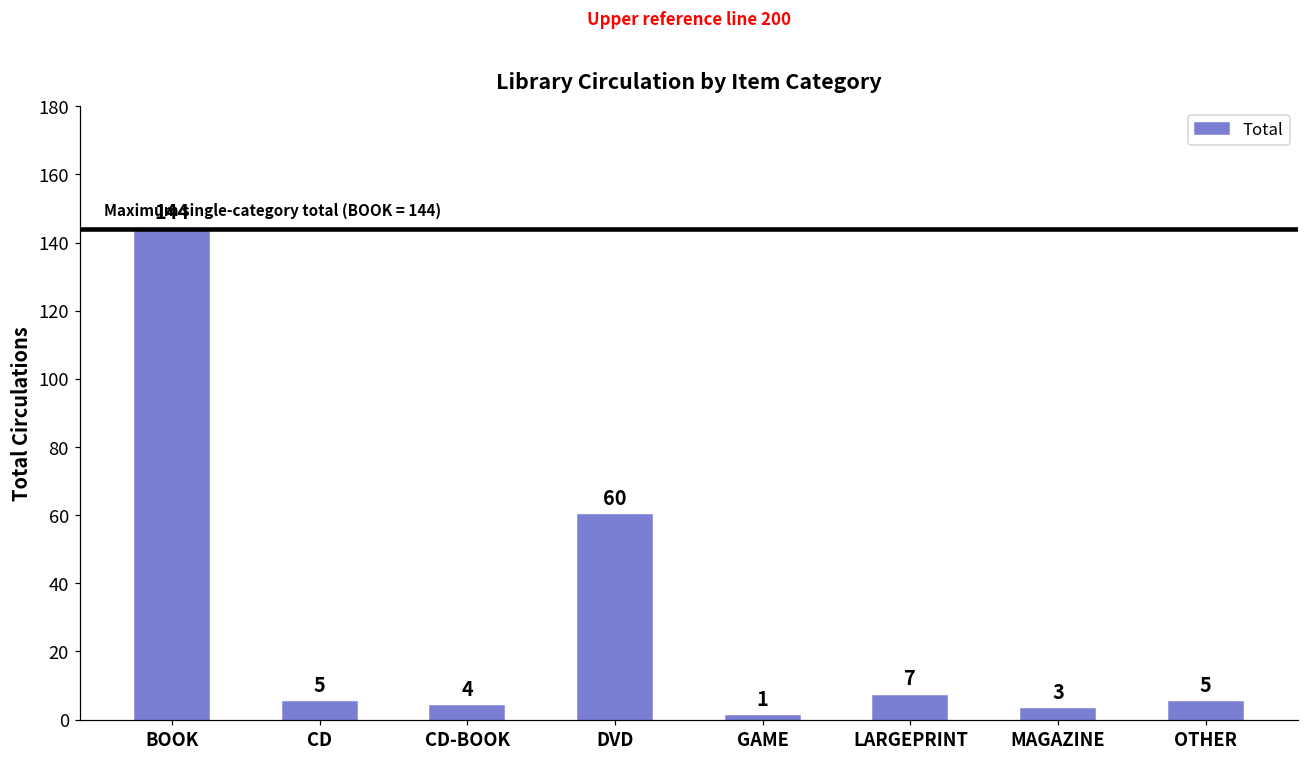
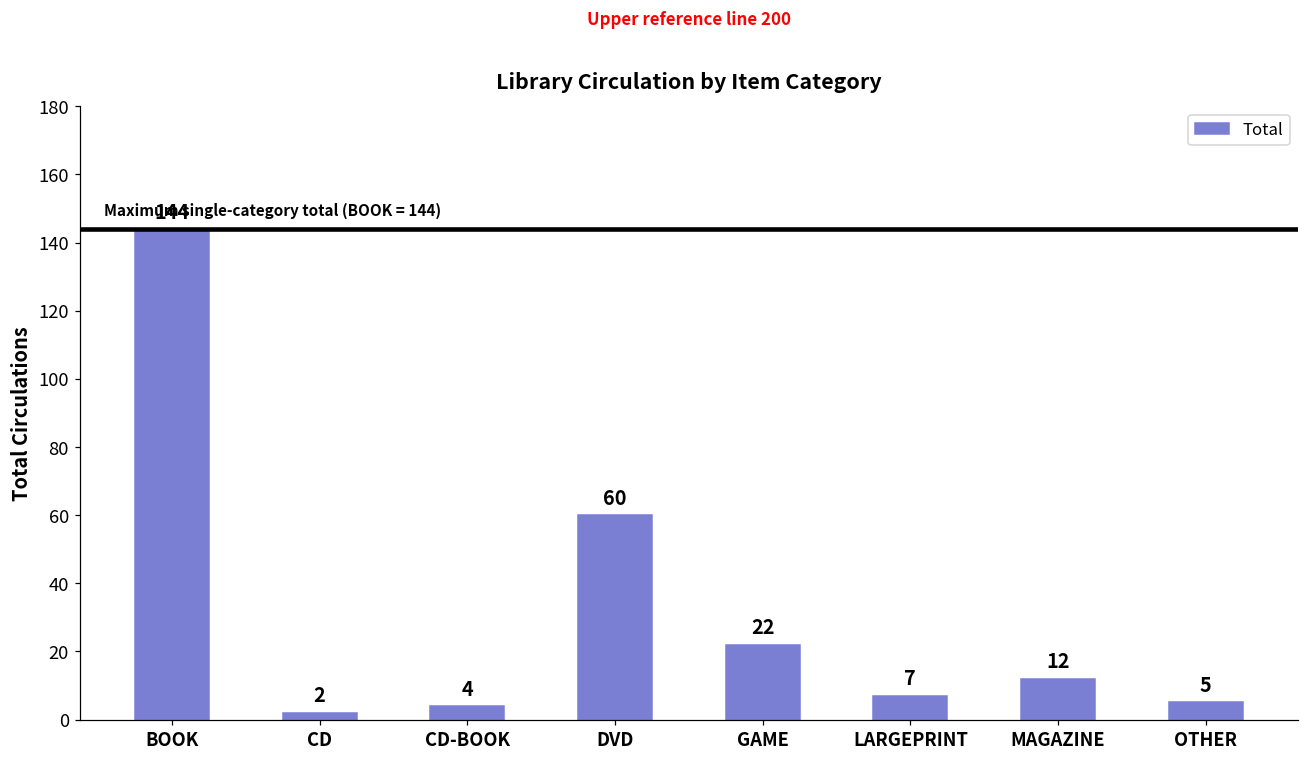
CD: 5 -> 2
GAME: 1 -> 22
MAGAZINE: 3 -> 12
